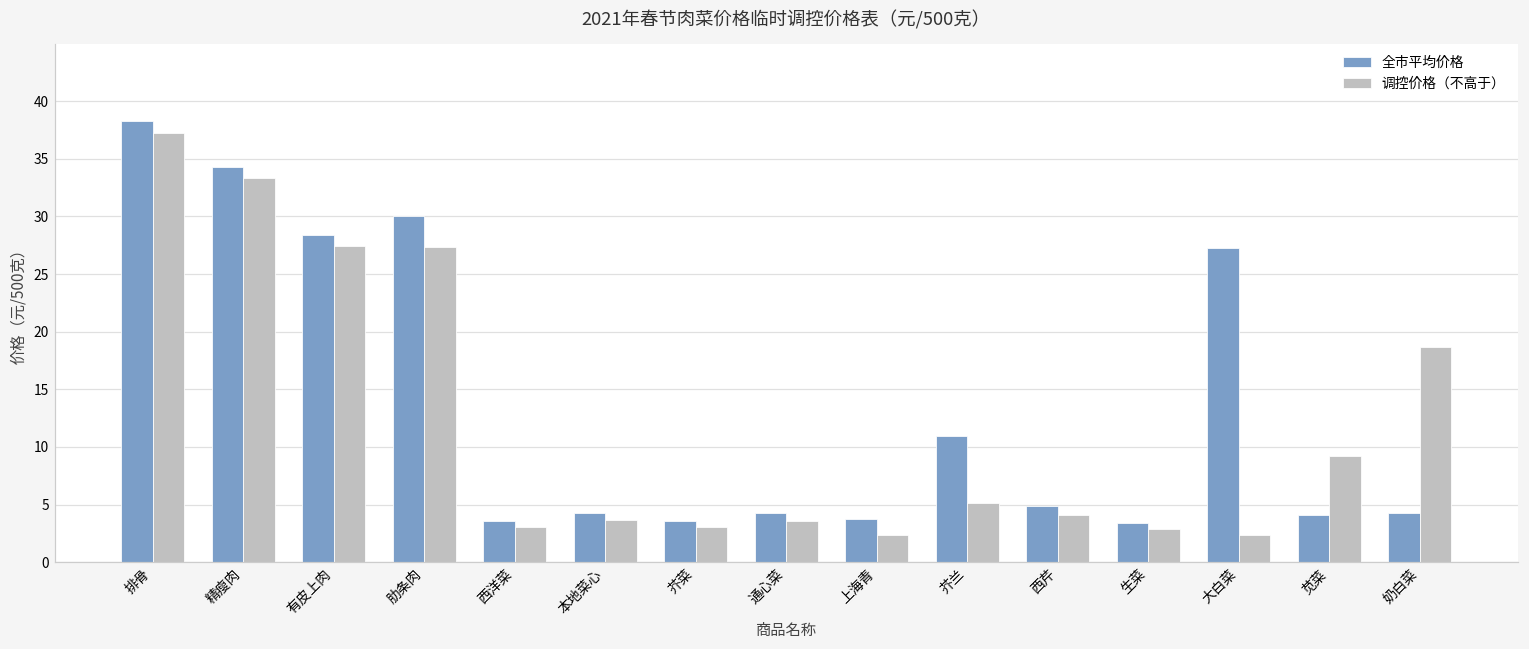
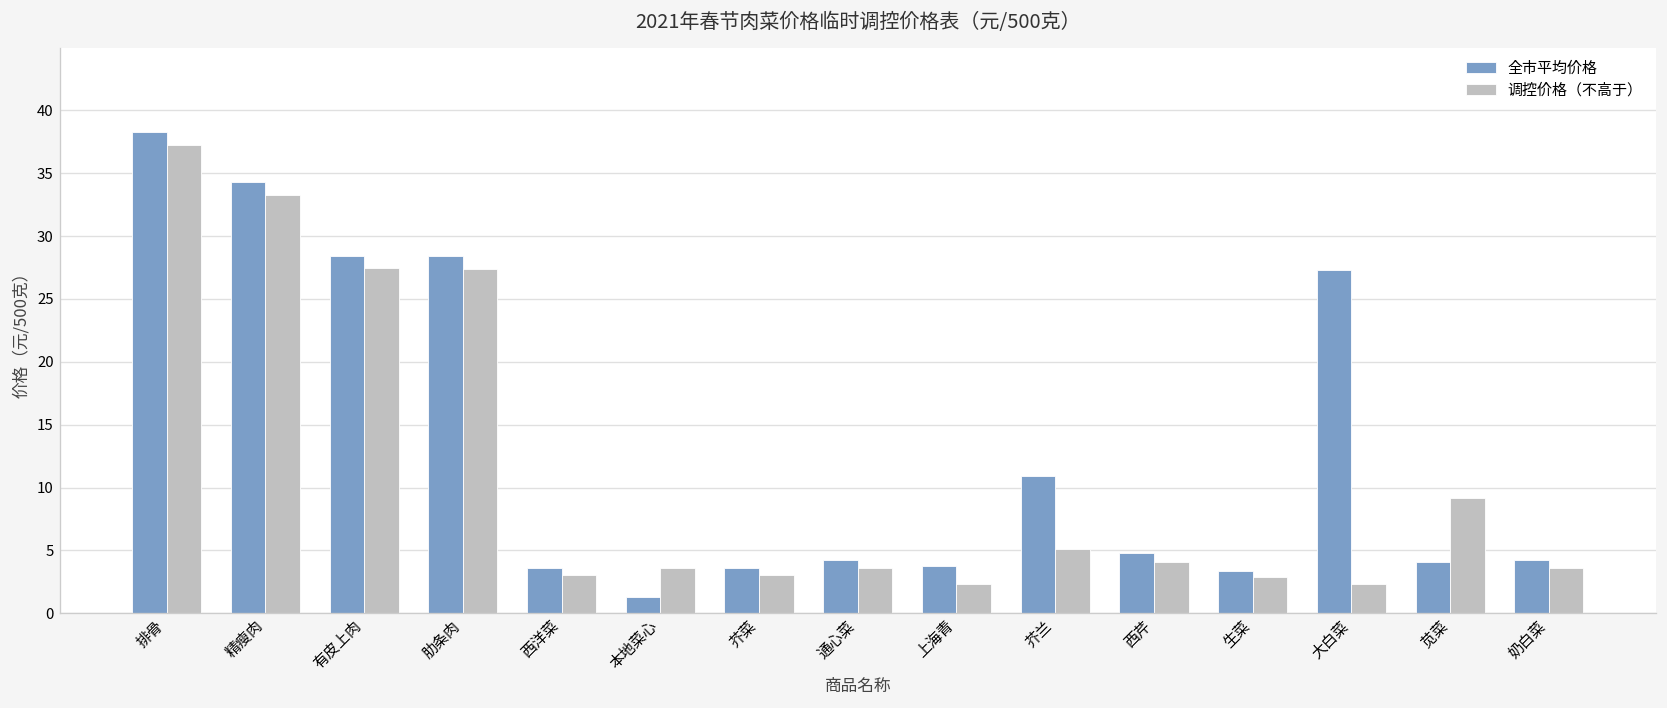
全市平均价格, 肋条肉: 30.0 -> 28.4
全市平均价格, 本地菜心: 4.3 -> 1.3
调控价格（不高于）, 奶白菜: 18.7 -> 3.6
